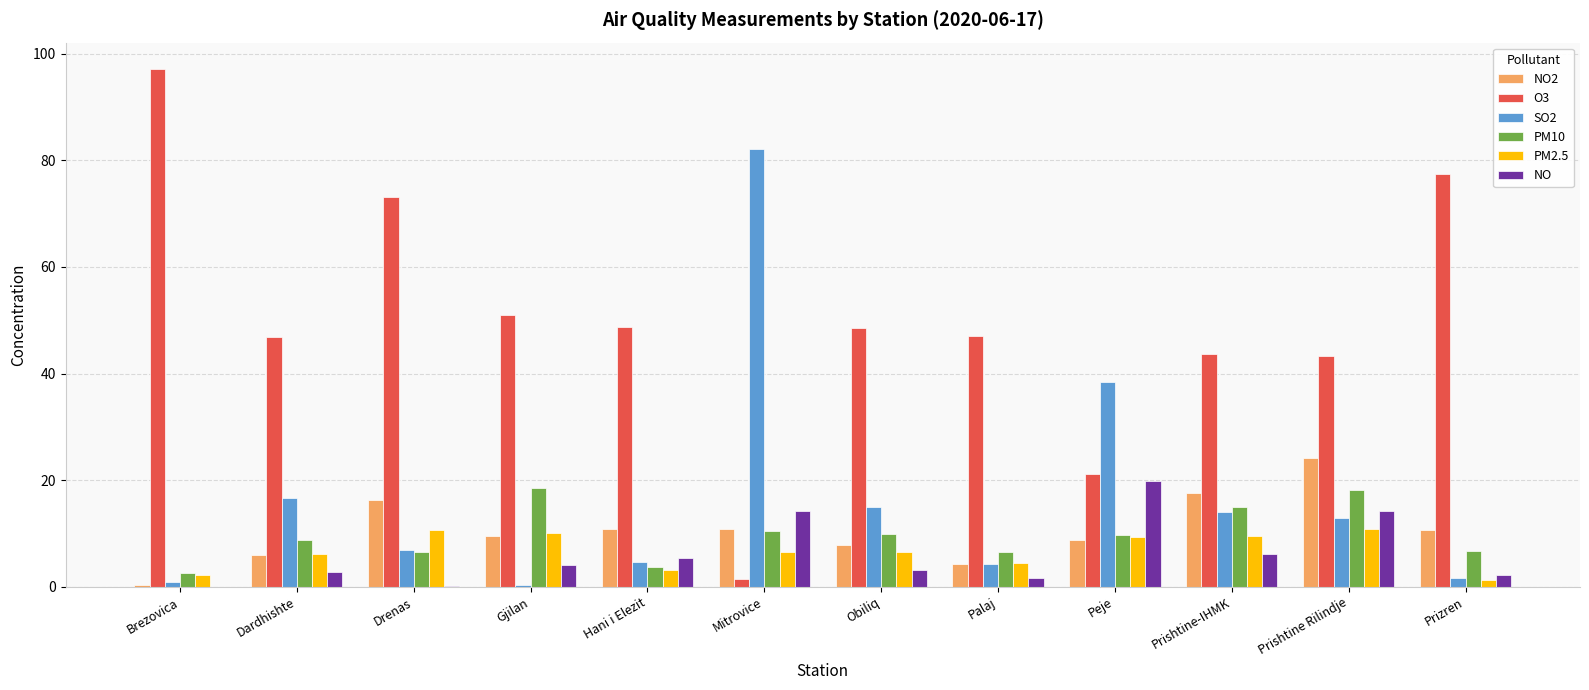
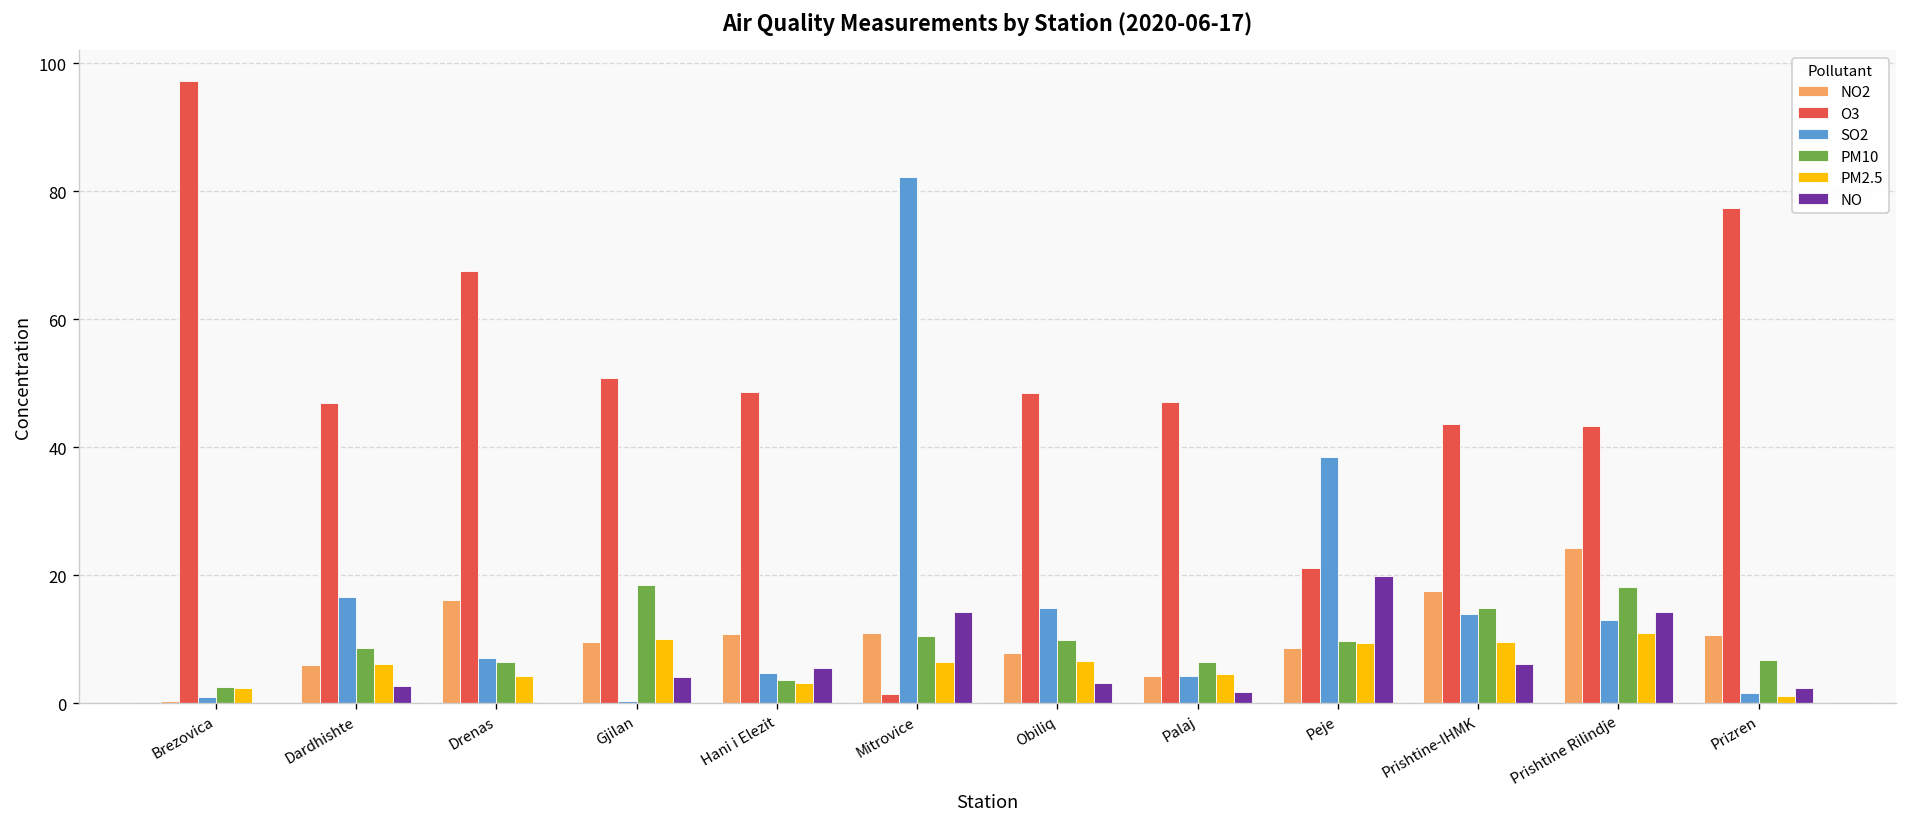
O3, Drenas: 73 -> 68
PM2.5, Drenas: 11 -> 4
